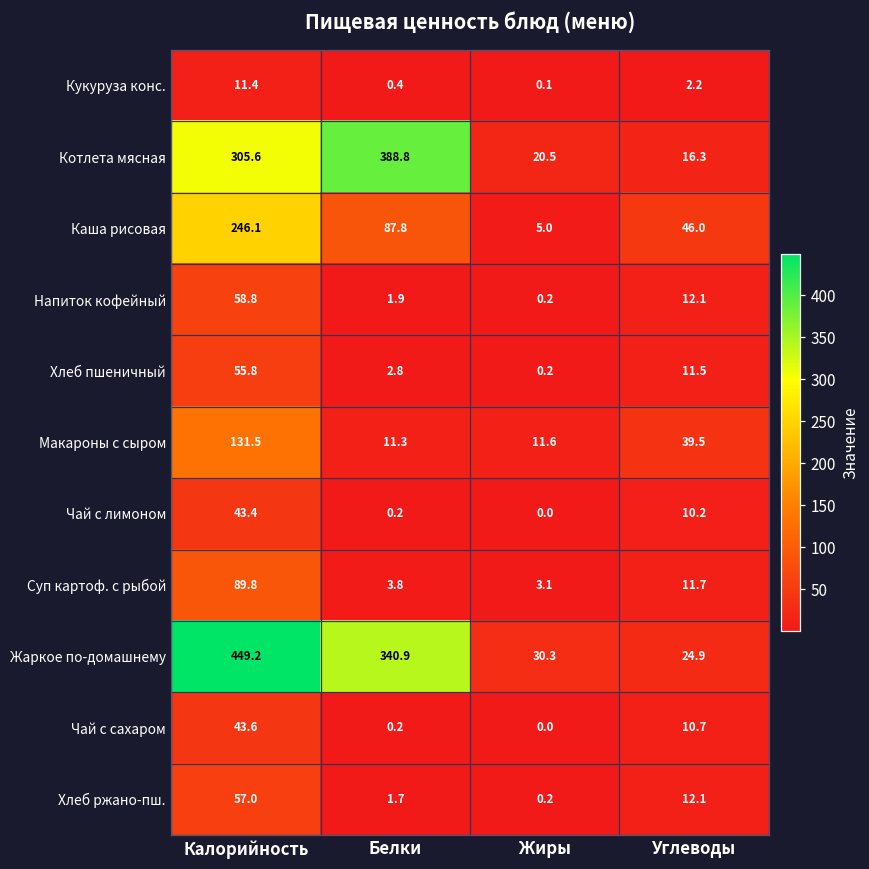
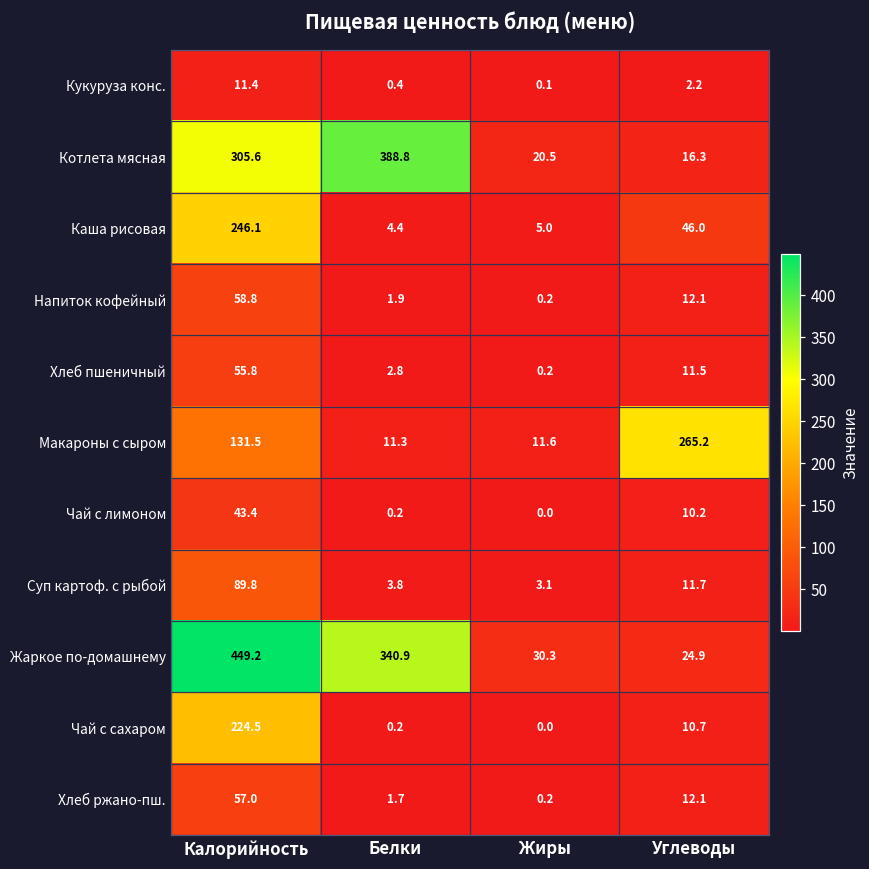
Каша рисовая, Белки: 87.8 -> 4.4
Макароны с сыром, Углеводы: 39.5 -> 265.2
Чай с сахаром, Калорийность: 43.6 -> 224.5
